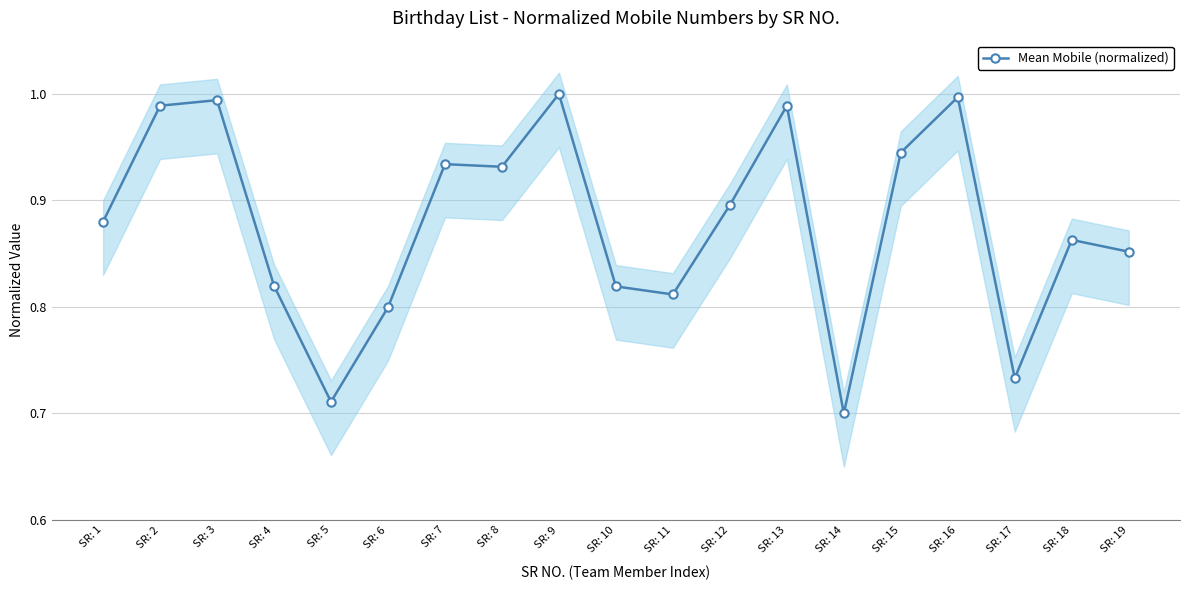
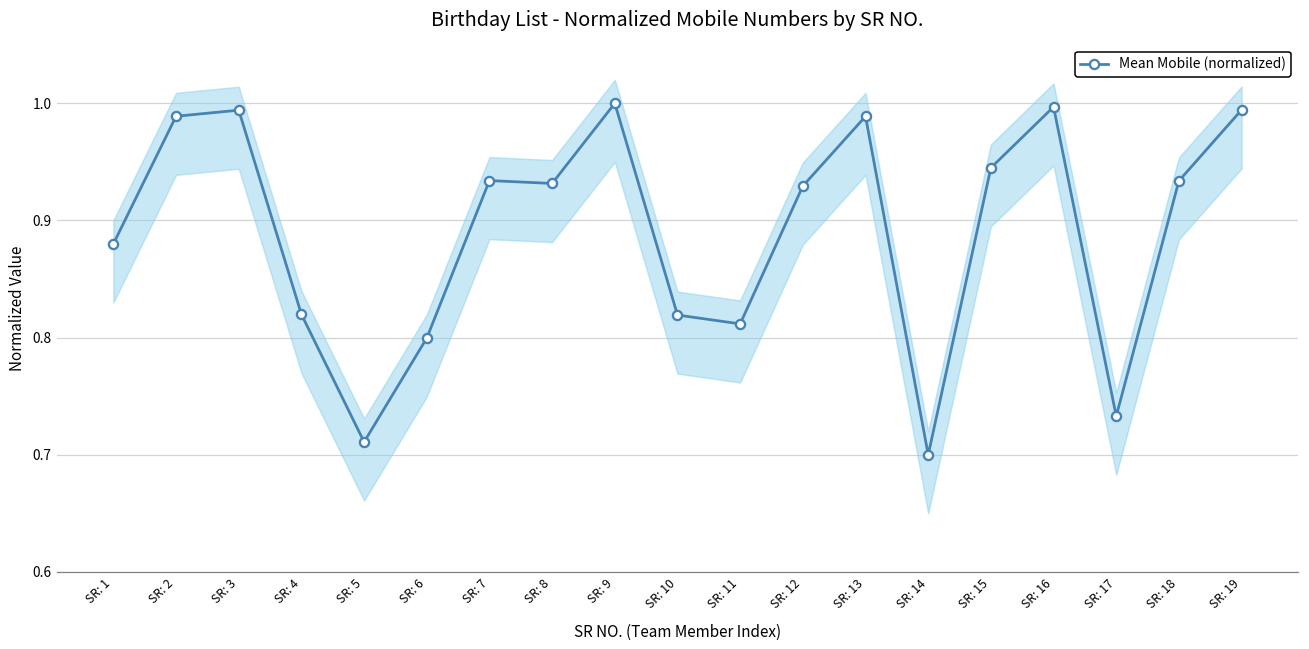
Mean Mobile (normalized), SR: 12: 0.896 -> 0.929
Mean Mobile (normalized), SR: 18: 0.863 -> 0.934
Mean Mobile (normalized), SR: 19: 0.852 -> 0.994
